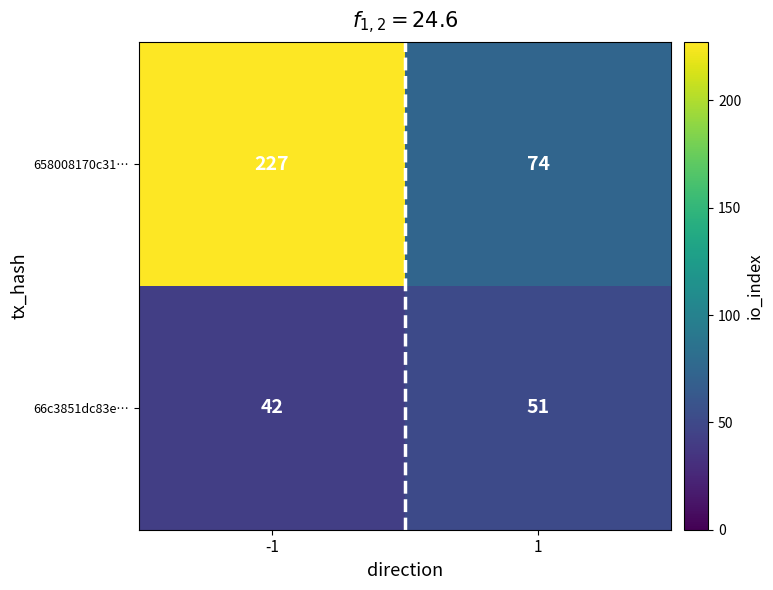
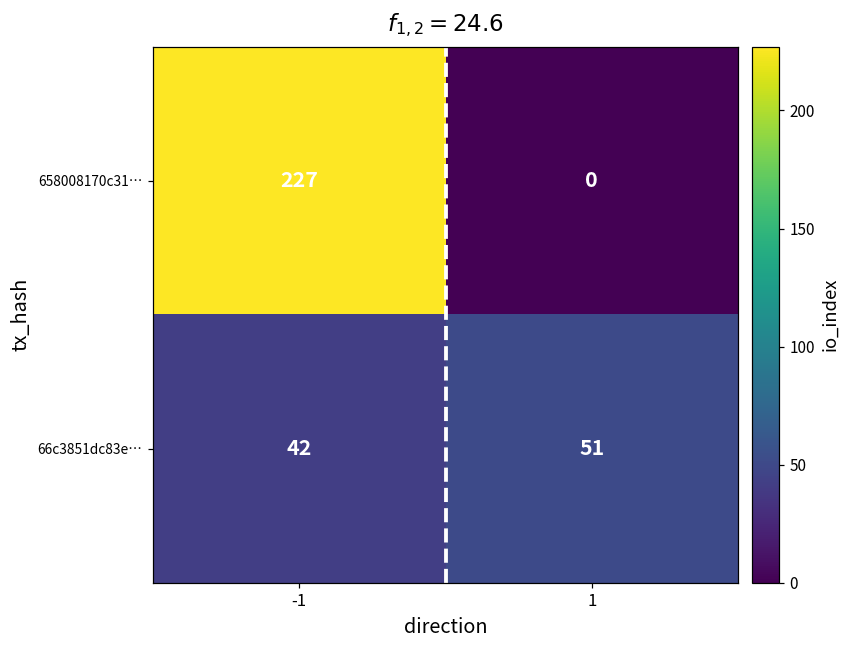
658008170c31…, 1: 74 -> 0
